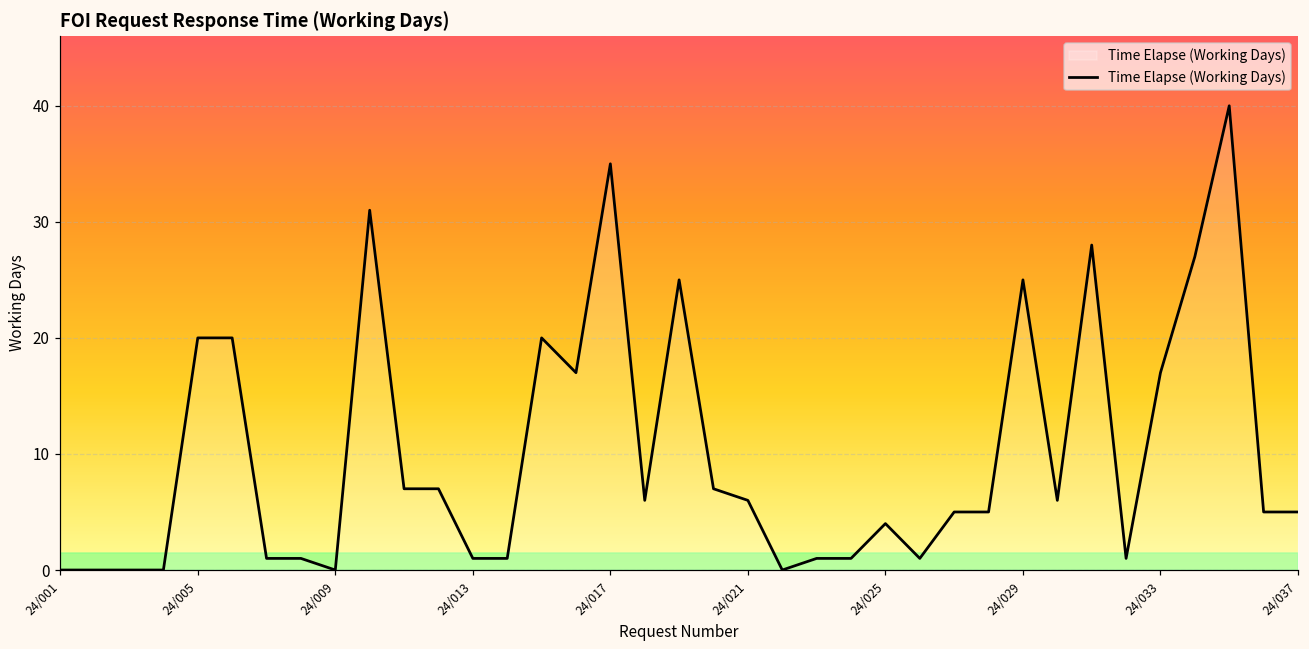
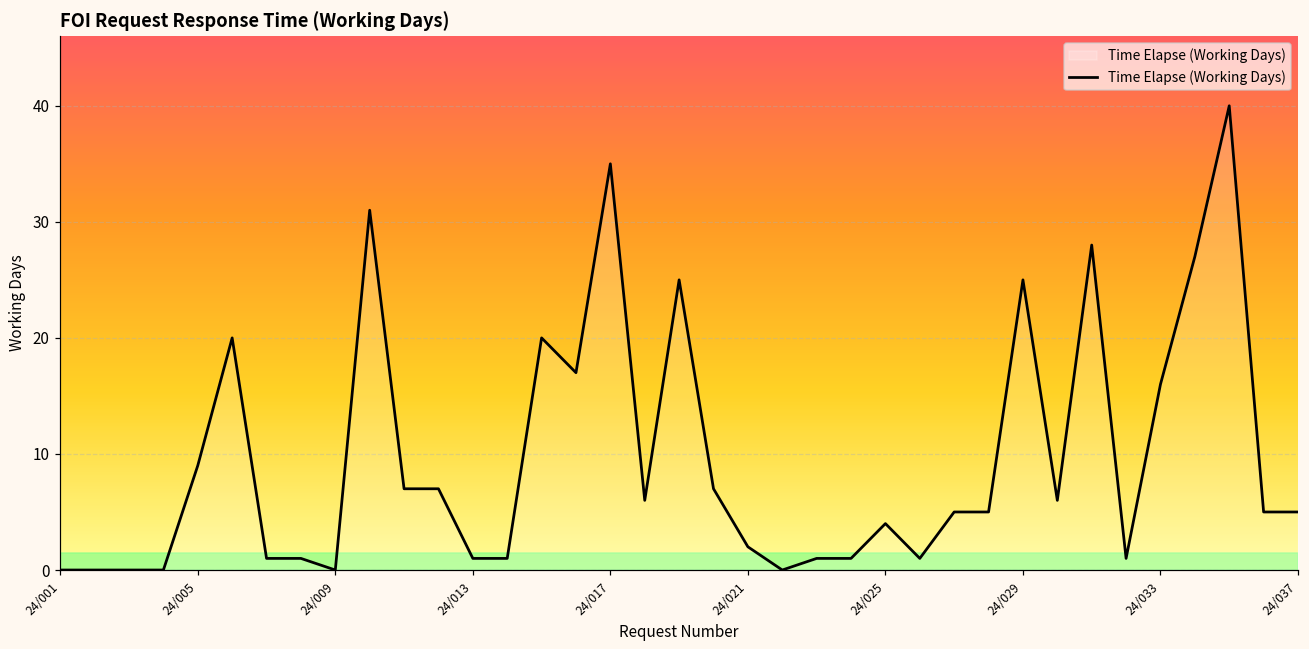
24/005: 20 -> 9
24/021: 6 -> 2
24/033: 17 -> 16
